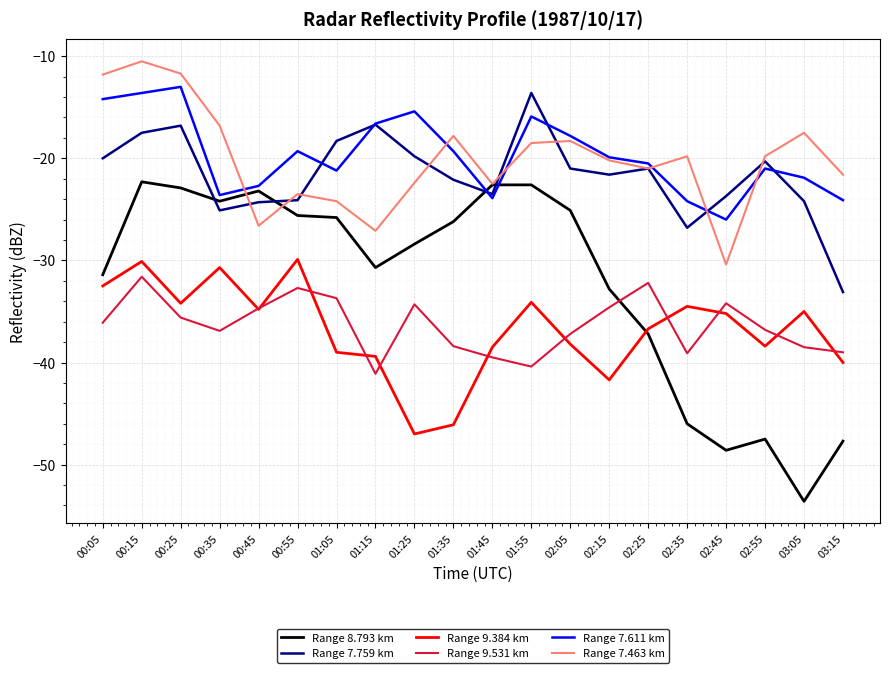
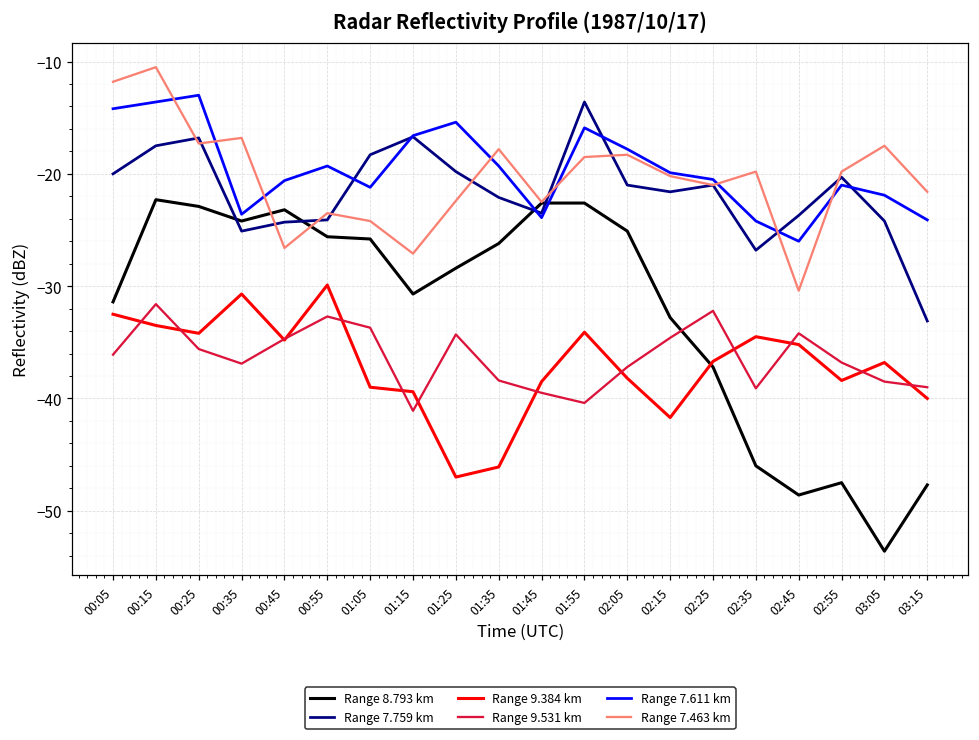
Range 9.384 km, 00:15: -30.1 -> -33.5
Range 7.463 km, 00:25: -11.7 -> -17.3
Range 7.611 km, 00:45: -22.7 -> -20.6
Range 9.384 km, 03:05: -35.0 -> -36.8
